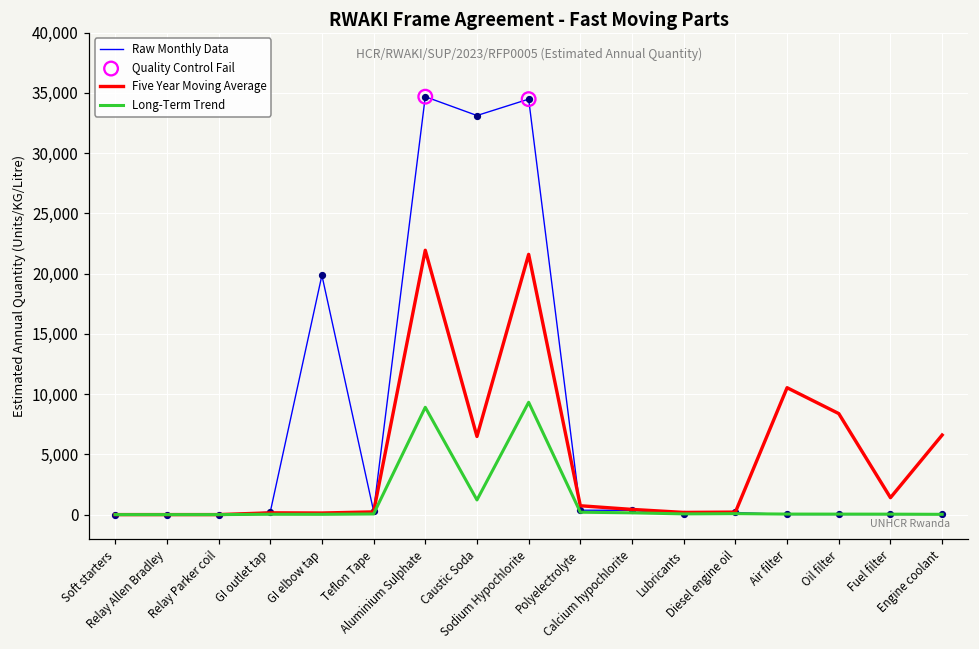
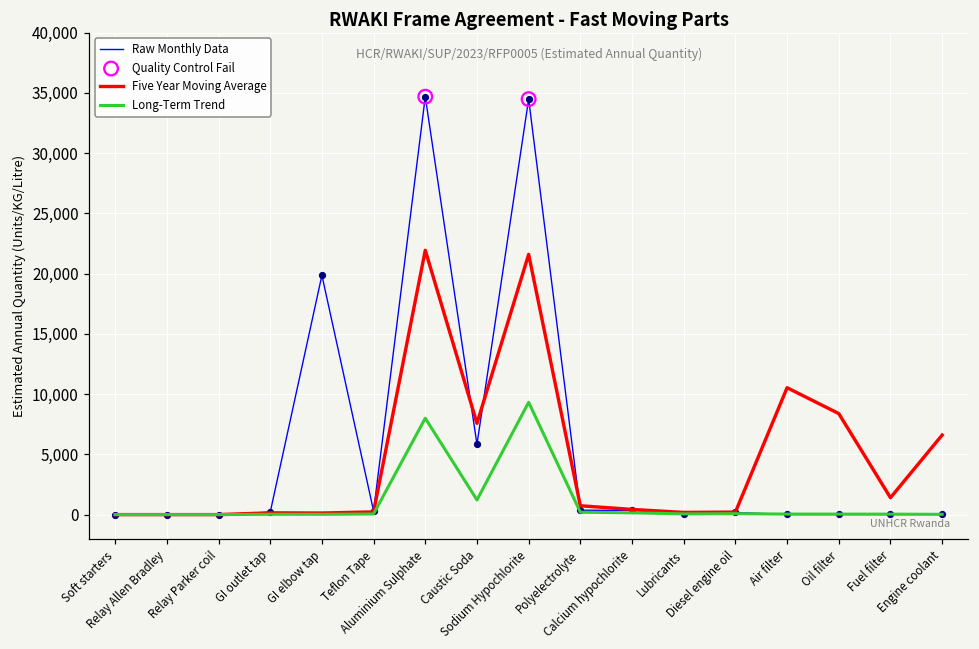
Long-Term Trend, Aluminium Sulphate: 8,900 -> 8,000
Raw Monthly Data, Caustic Soda: 33,100 -> 5,800
Five Year Moving Average, Caustic Soda: 6,500 -> 7,600
